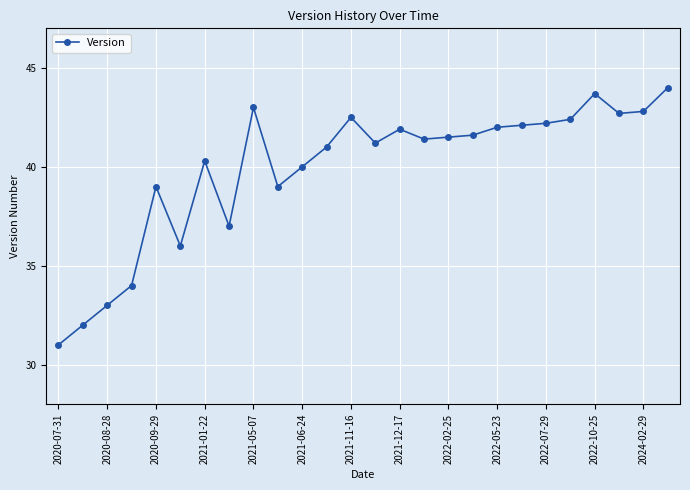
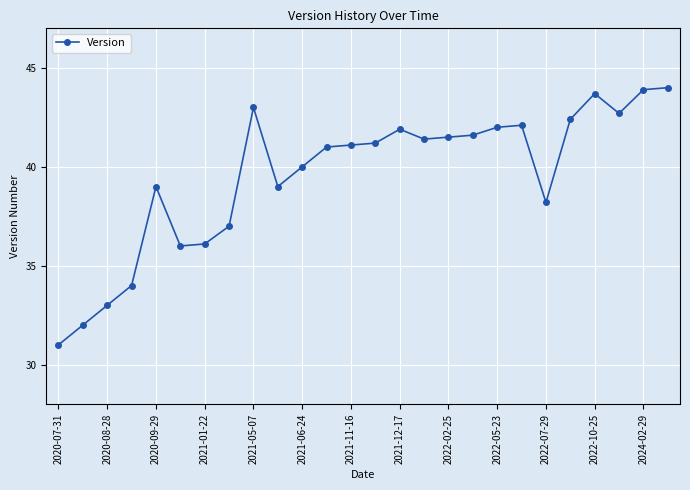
2021-01-22: 40.3 -> 36.1
2021-11-16: 42.5 -> 41.1
2022-07-29: 42.2 -> 38.2
2024-02-29: 42.8 -> 43.9
